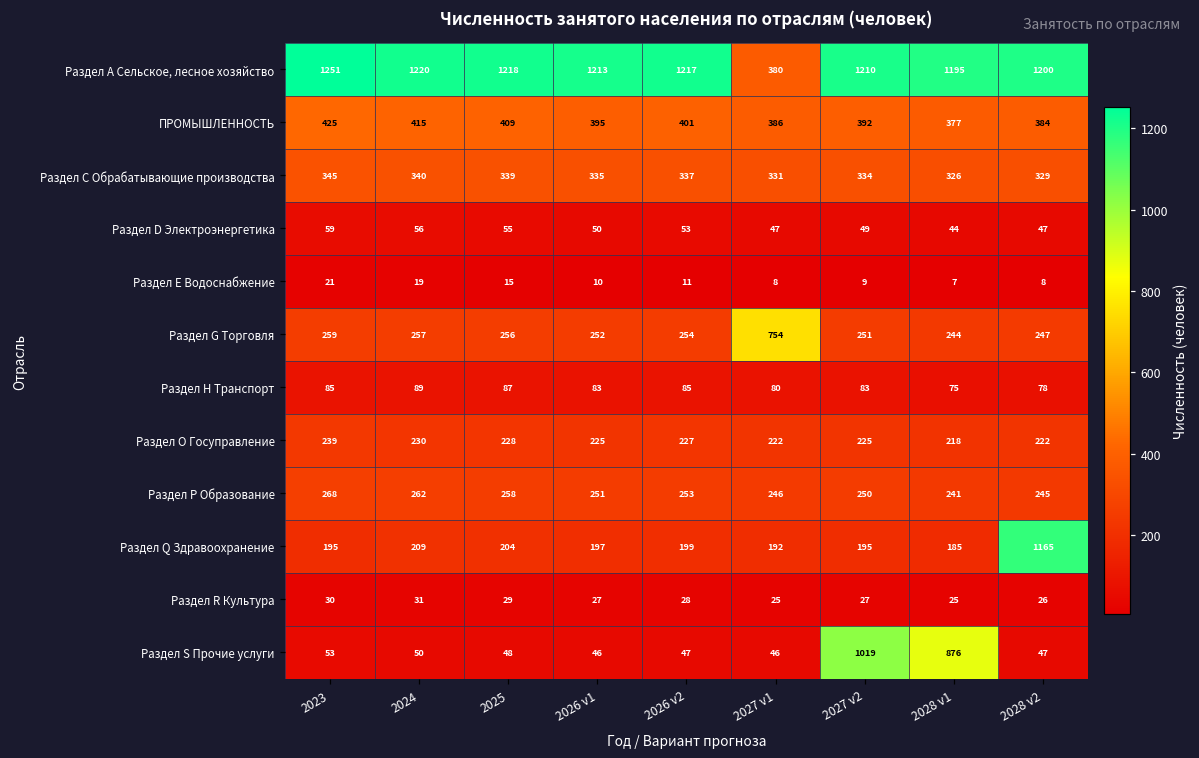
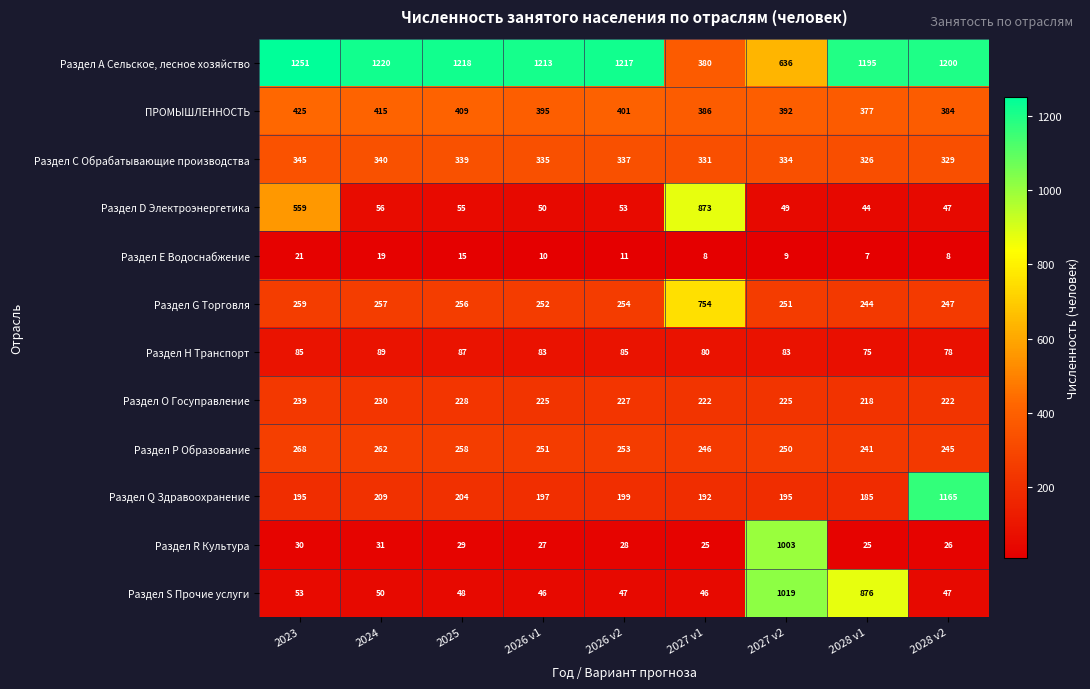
Раздел A Сельское, лесное хозяйство, 2027 v2: 1210 -> 636
Раздел D Электроэнергетика, 2023: 59 -> 559
Раздел D Электроэнергетика, 2027 v1: 47 -> 873
Раздел R Культура, 2027 v2: 27 -> 1003
